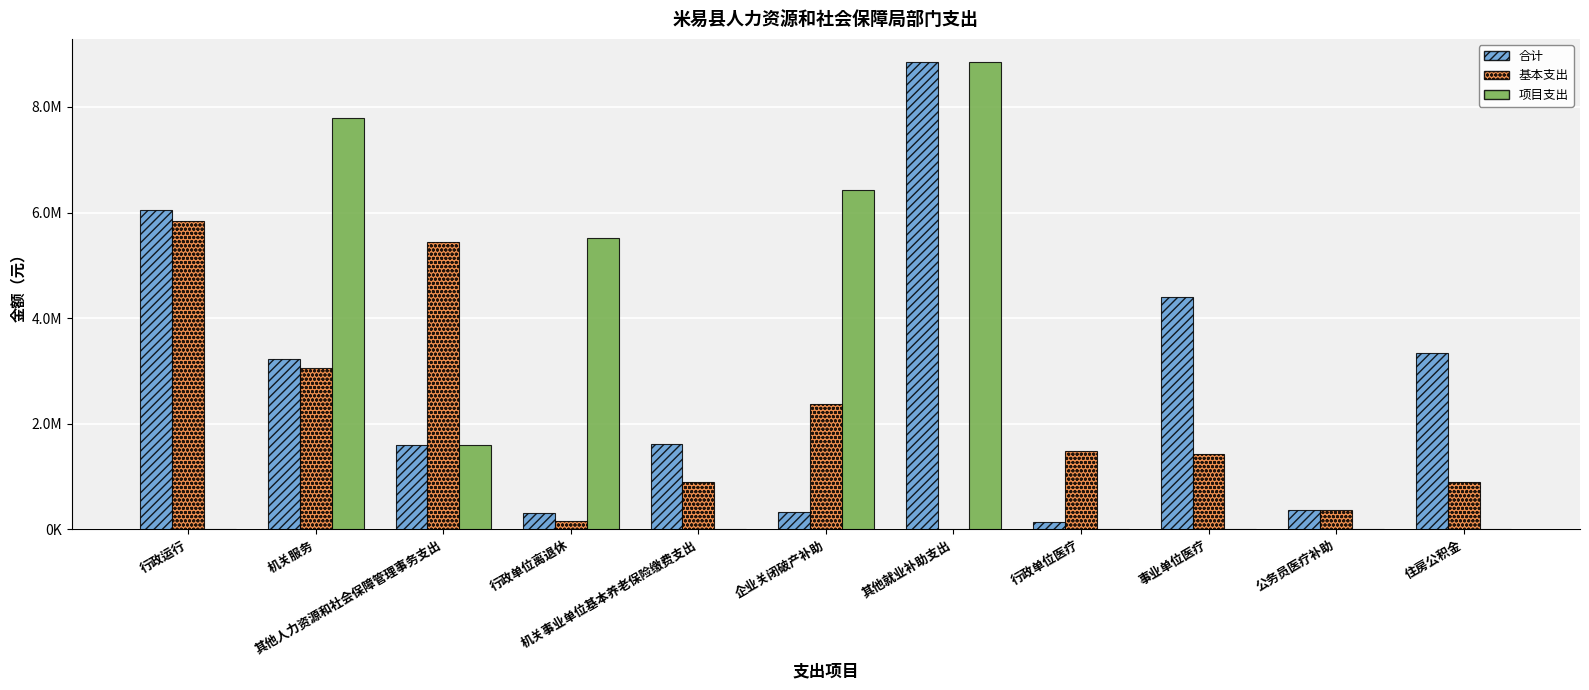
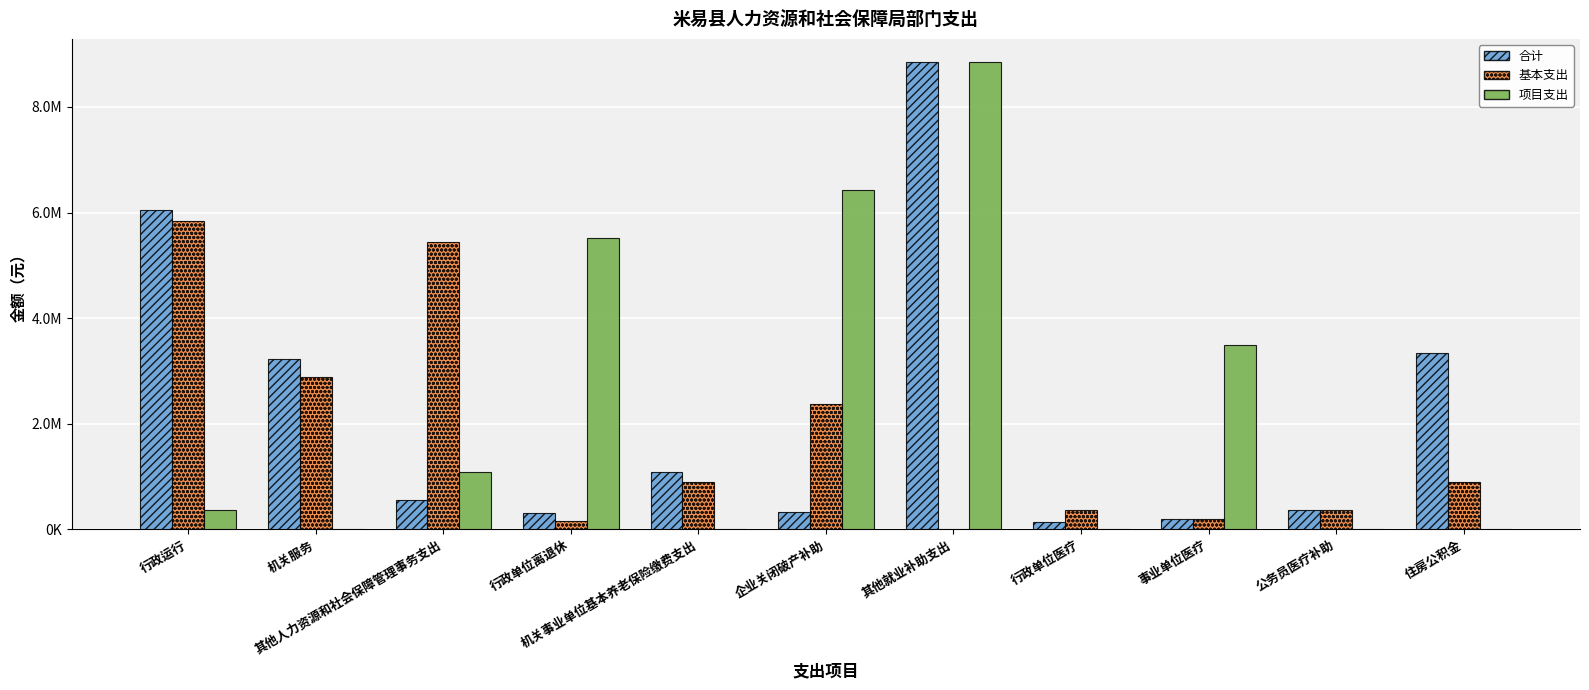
项目支出, 行政运行: 0 -> 400000
基本支出, 机关服务: 3100000 -> 2900000
项目支出, 机关服务: 7800000 -> 0
合计, 其他人力资源和社会保障管理事务支出: 1600000 -> 600000
项目支出, 其他人力资源和社会保障管理事务支出: 1600000 -> 1100000
合计, 机关事业单位基本养老保险缴费支出: 1600000 -> 1100000
基本支出, 行政单位医疗: 1500000 -> 400000
合计, 事业单位医疗: 4400000 -> 200000
基本支出, 事业单位医疗: 1400000 -> 200000
项目支出, 事业单位医疗: 0 -> 3500000
